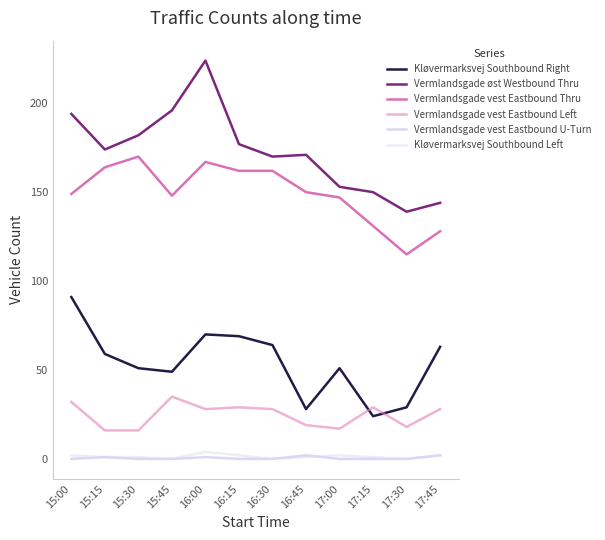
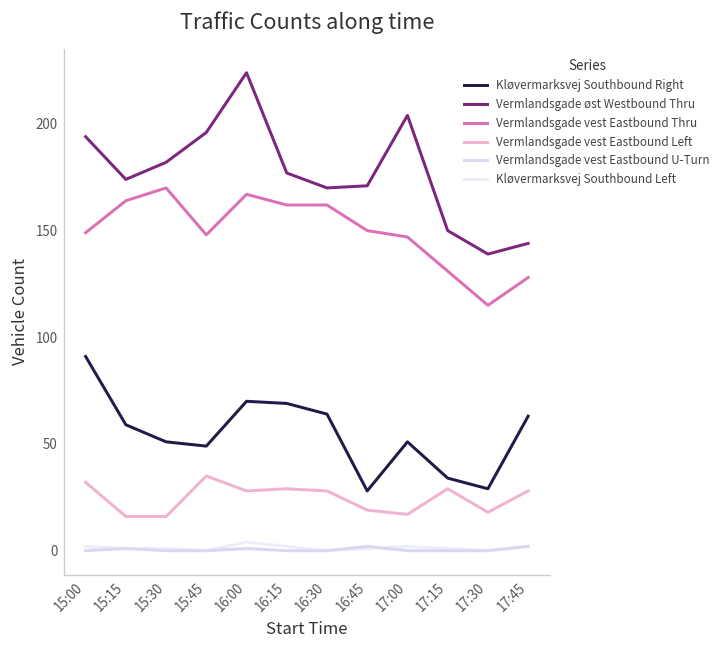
Vermlandsgade øst Westbound Thru, 17:00: 153 -> 204
Kløvermarksvej Southbound Right, 17:15: 24 -> 34
